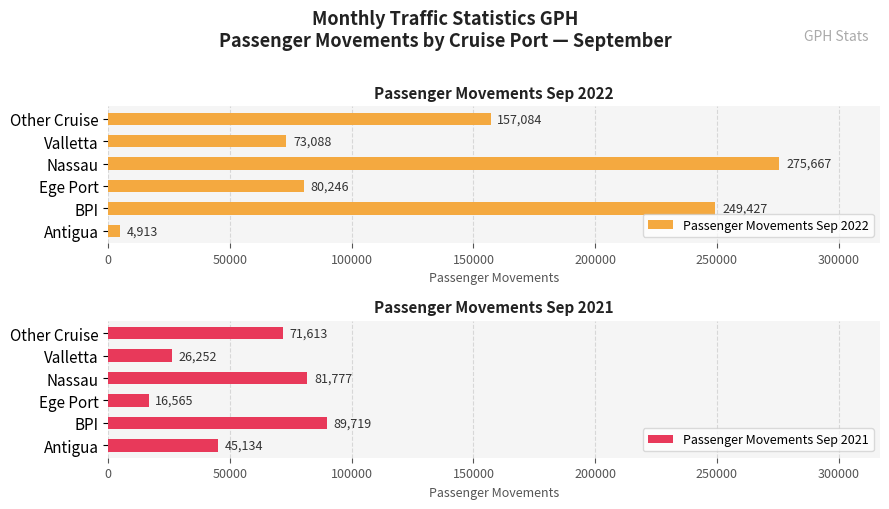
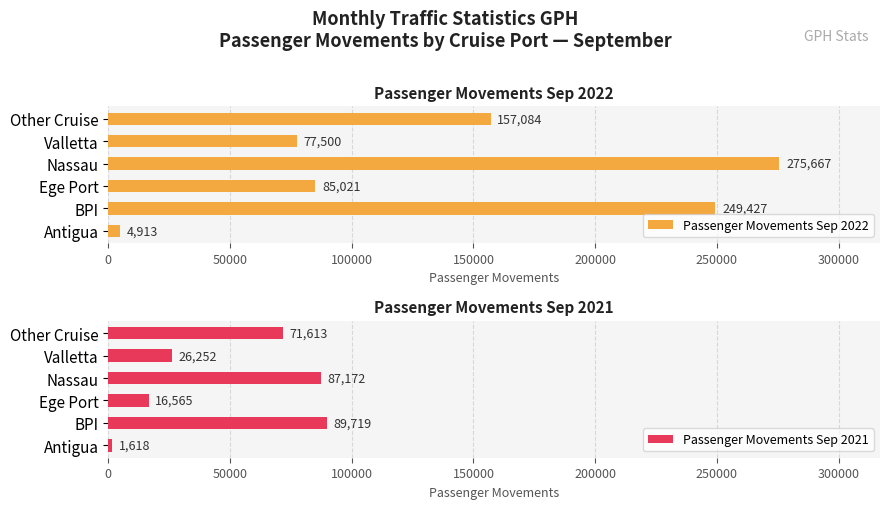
Passenger Movements Sep 2022, Valletta: 73,088 -> 77,500
Passenger Movements Sep 2022, Ege Port: 80,246 -> 85,021
Passenger Movements Sep 2021, Nassau: 81,777 -> 87,172
Passenger Movements Sep 2021, Antigua: 45,134 -> 1,618
